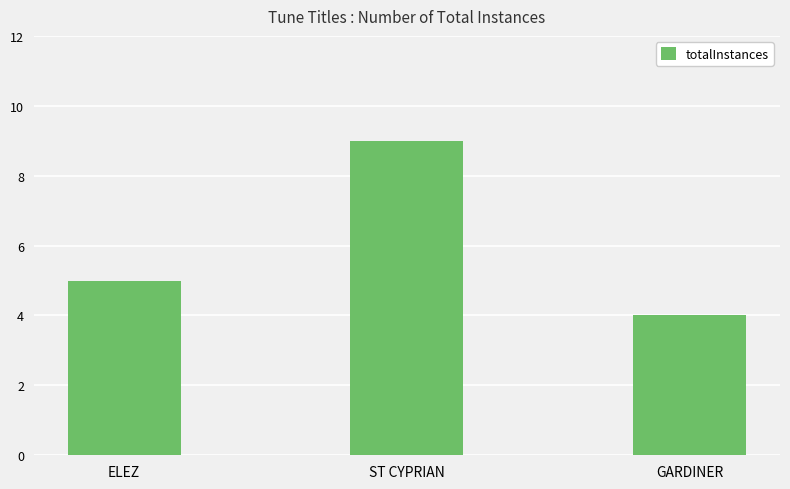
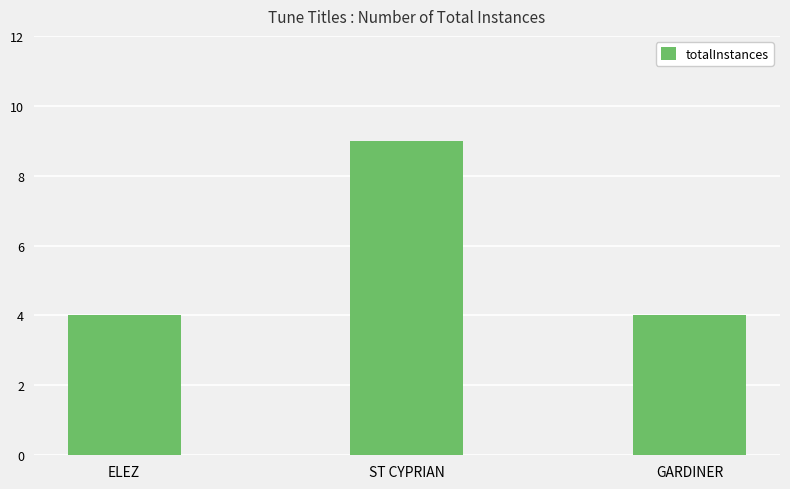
ELEZ: 5 -> 4
